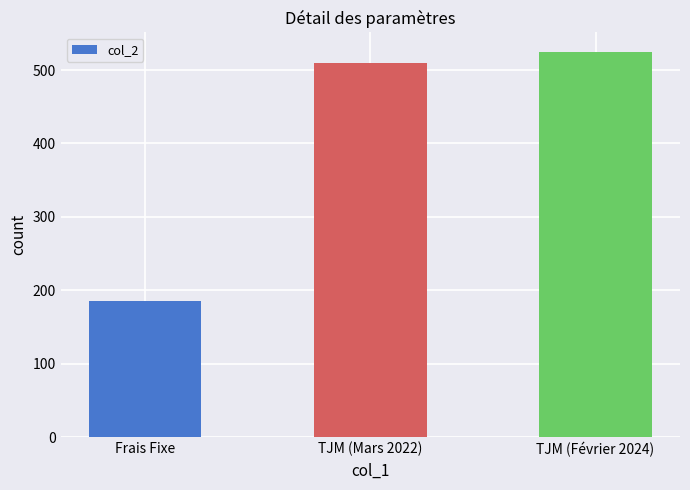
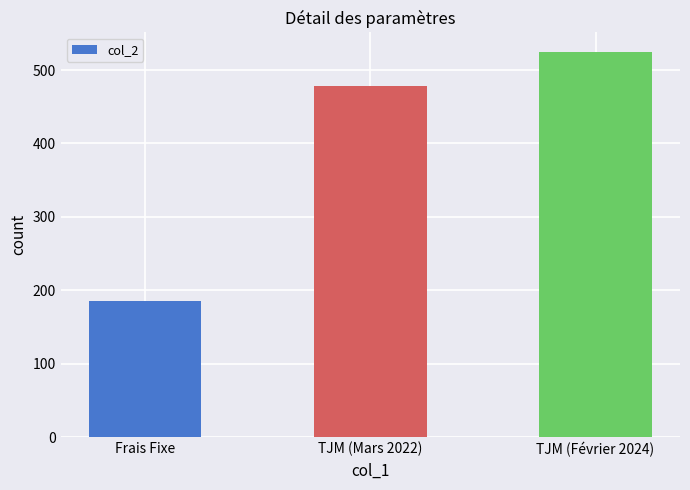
TJM (Mars 2022): 510 -> 480
